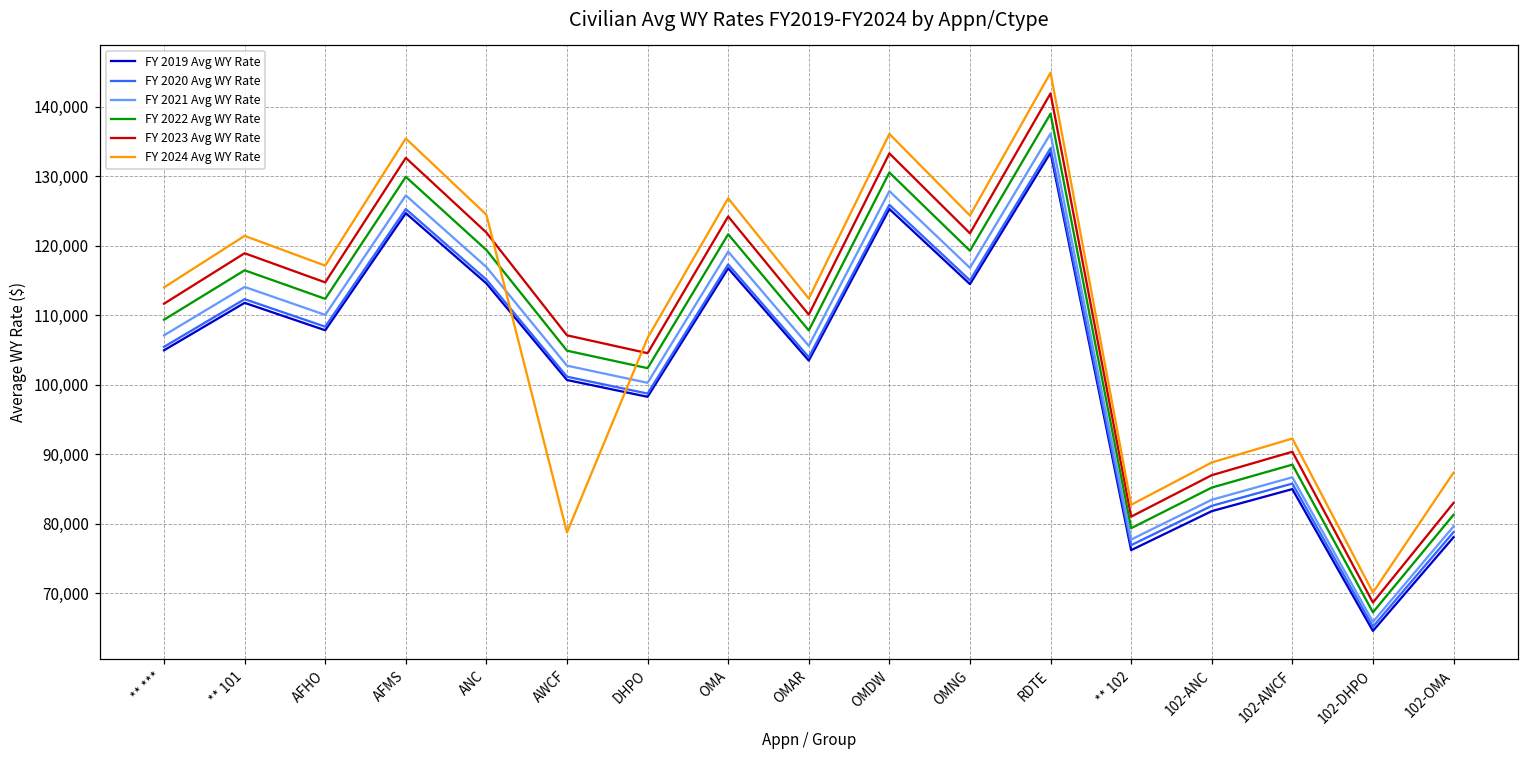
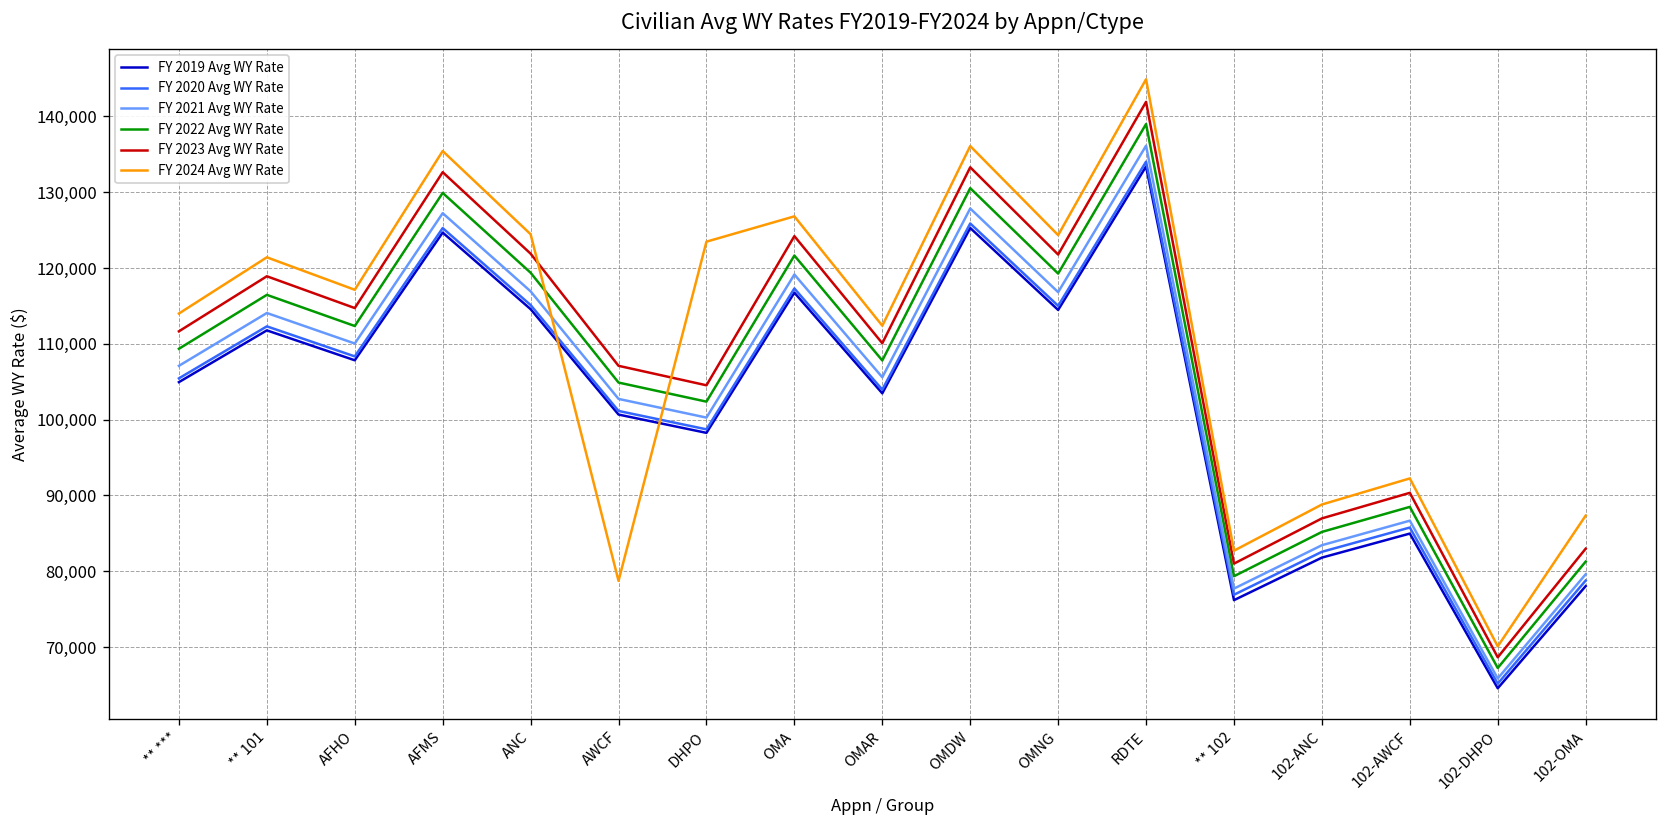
FY 2024 Avg WY Rate, DHPO: 107,000 -> 123,000
